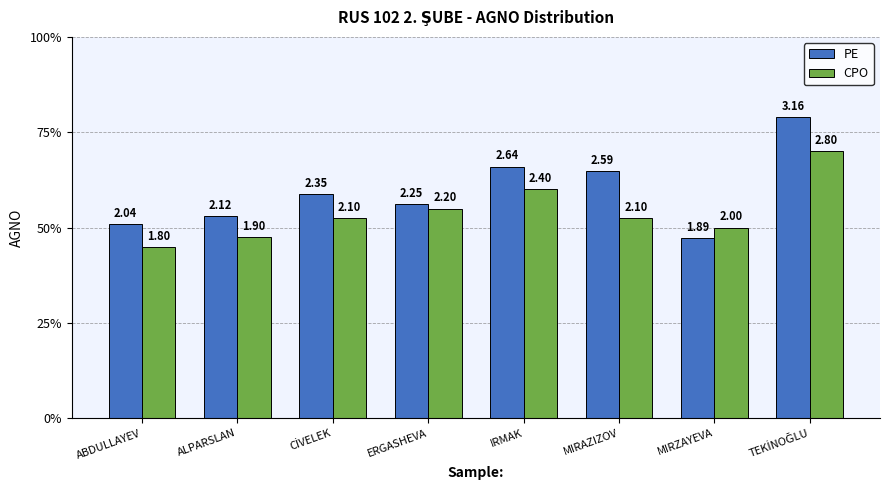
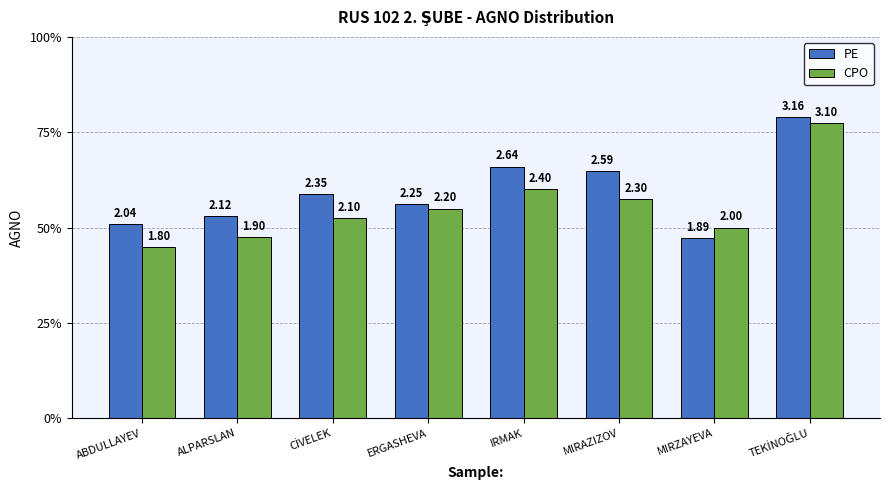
CPO, MIRAZIZOV: 2.10 -> 2.30
CPO, TEKİNOĞLU: 2.80 -> 3.10
